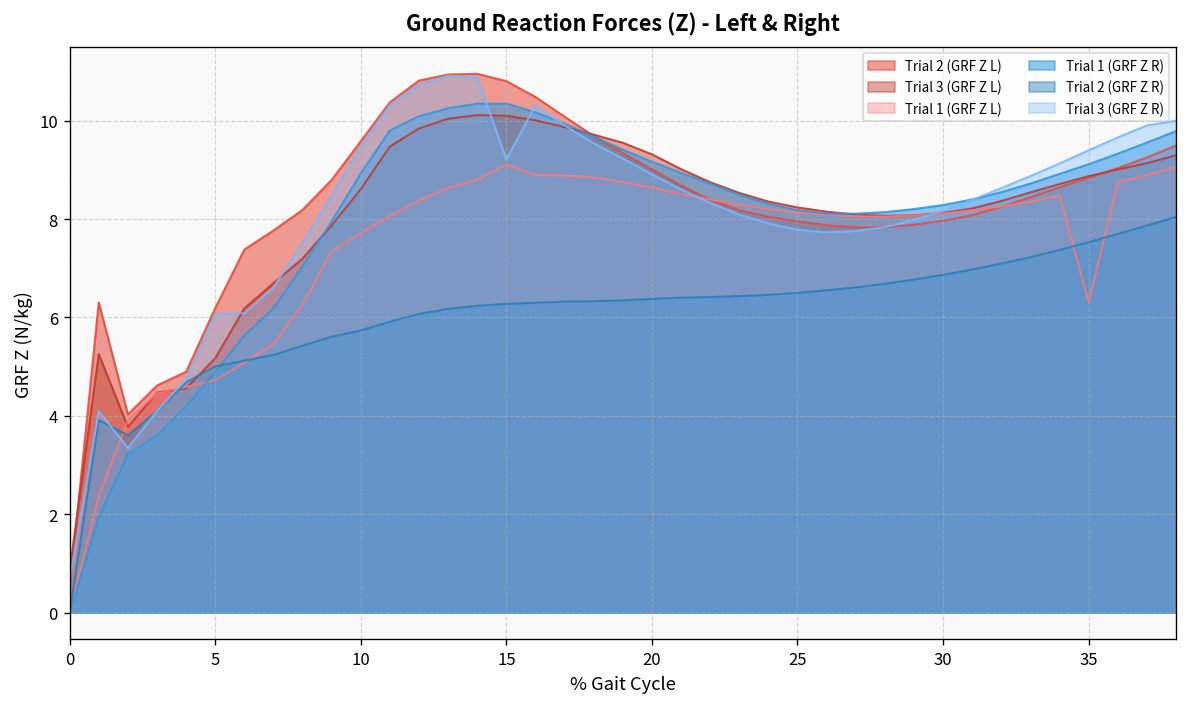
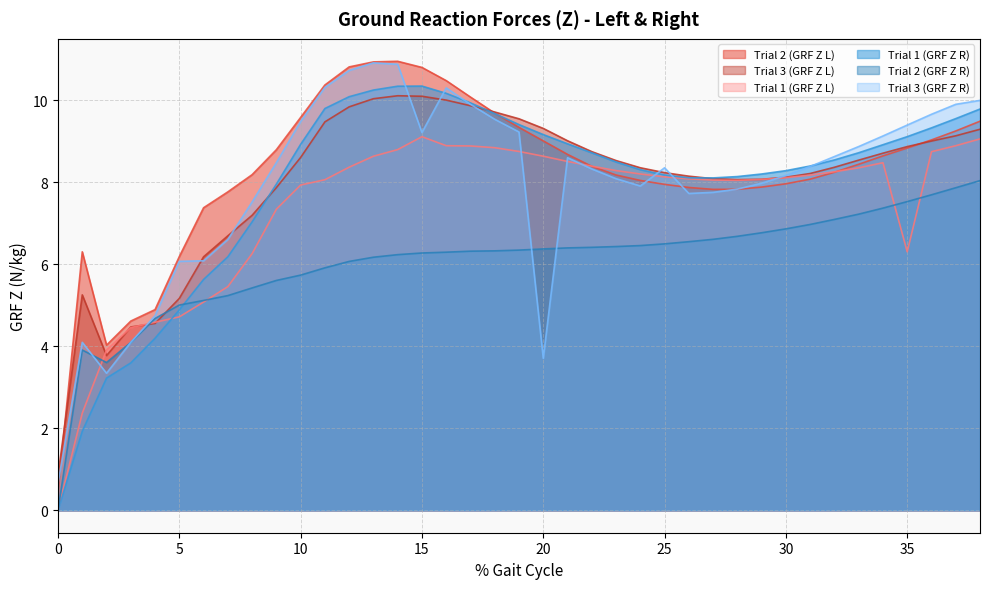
Trial 1 (GRF Z L), 10: 7.7 -> 7.9
Trial 3 (GRF Z R), 20: 8.9 -> 3.7
Trial 3 (GRF Z R), 25: 7.8 -> 8.4
